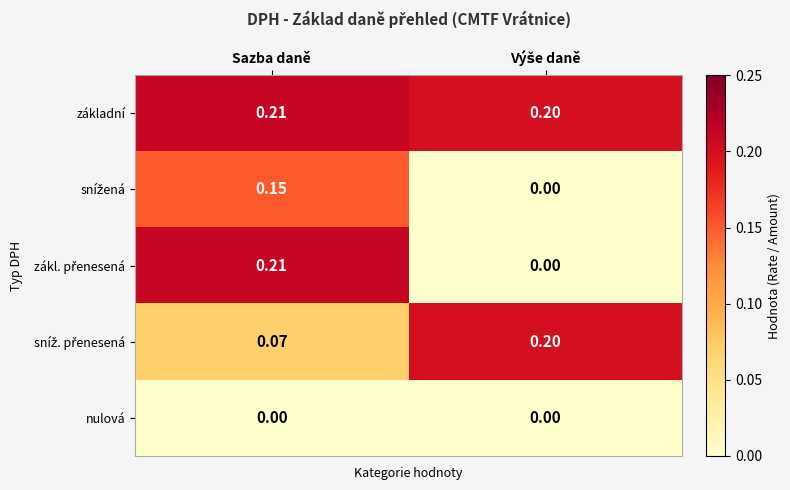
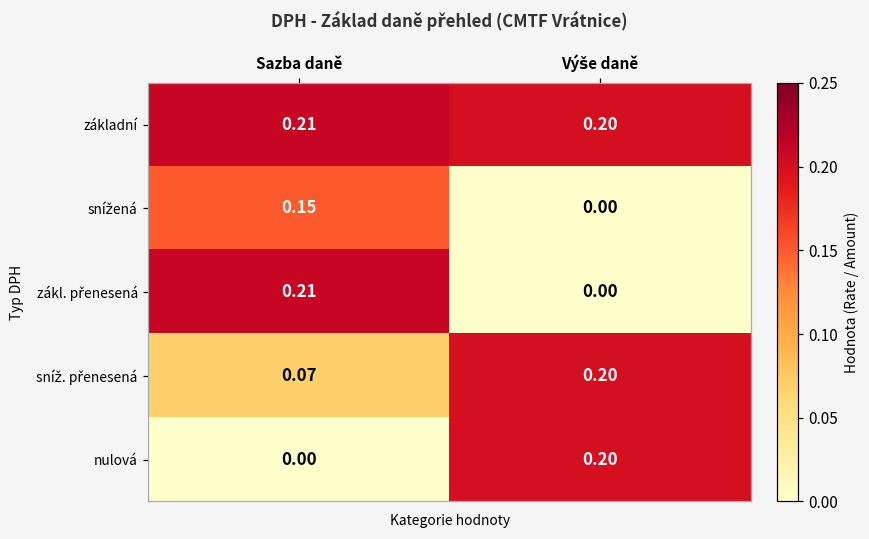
nulová, Výše daně: 0.00 -> 0.20
